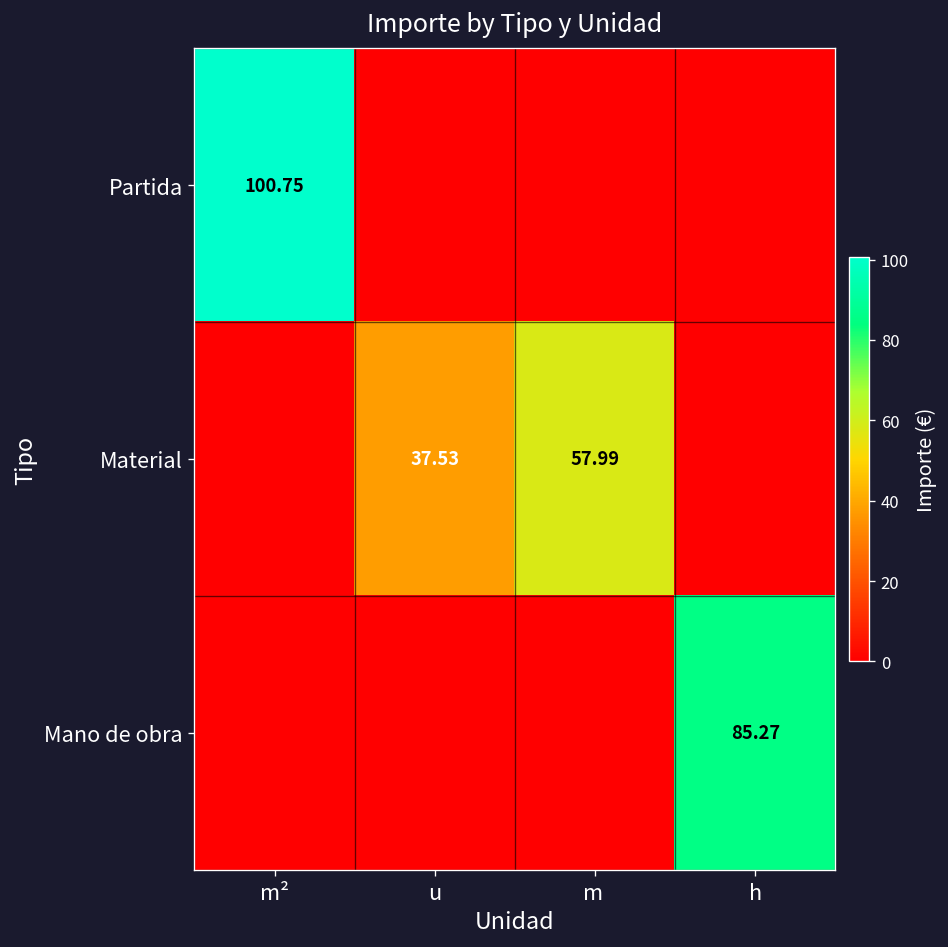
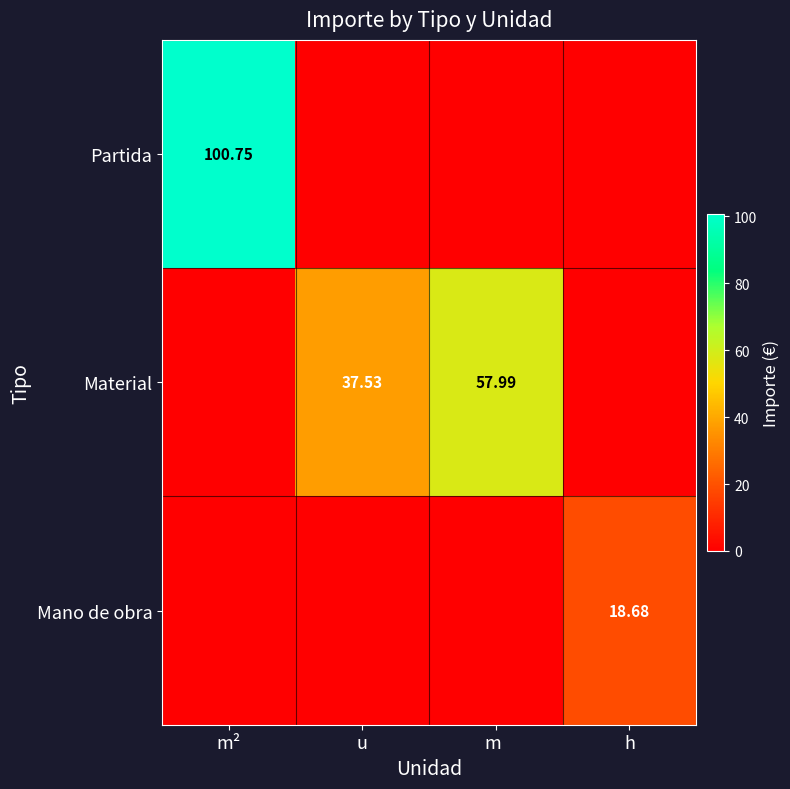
Mano de obra, h: 85.27 -> 18.68
